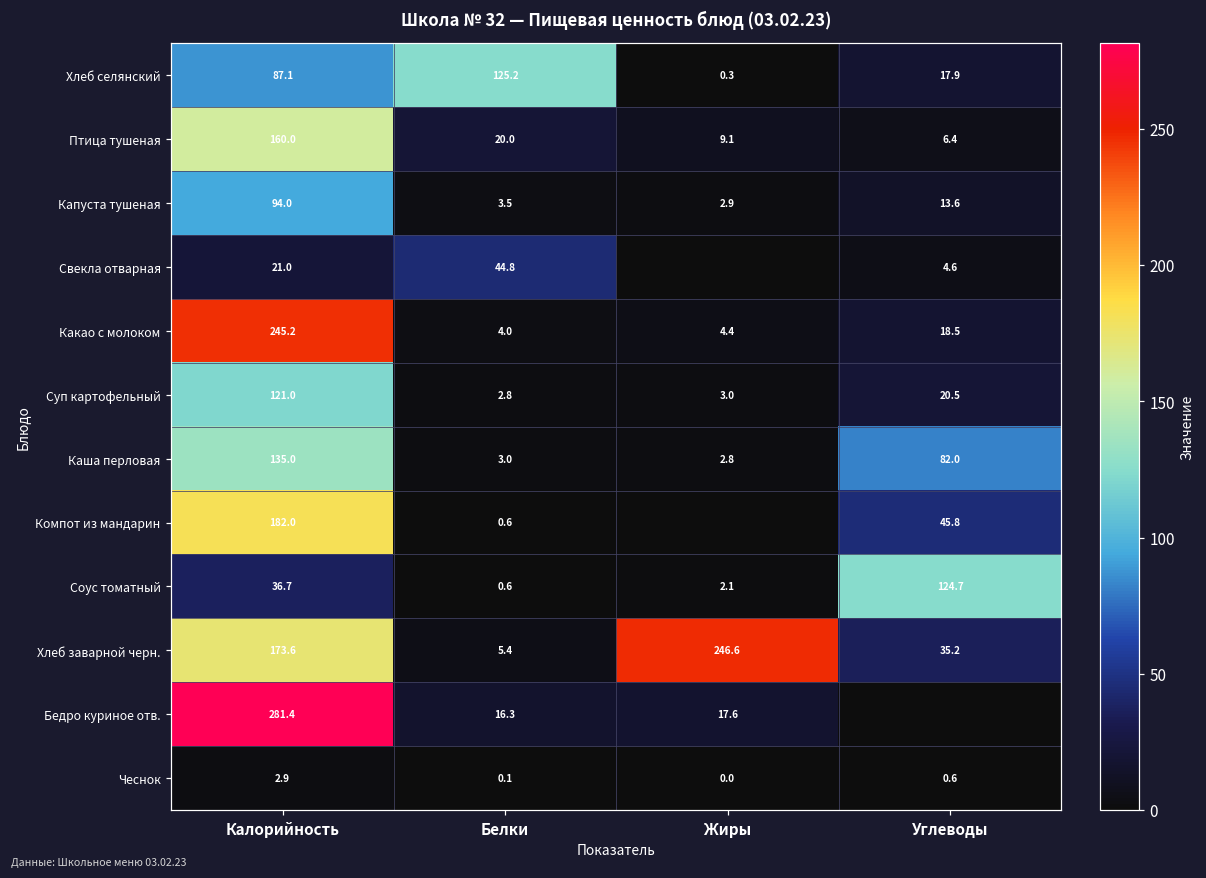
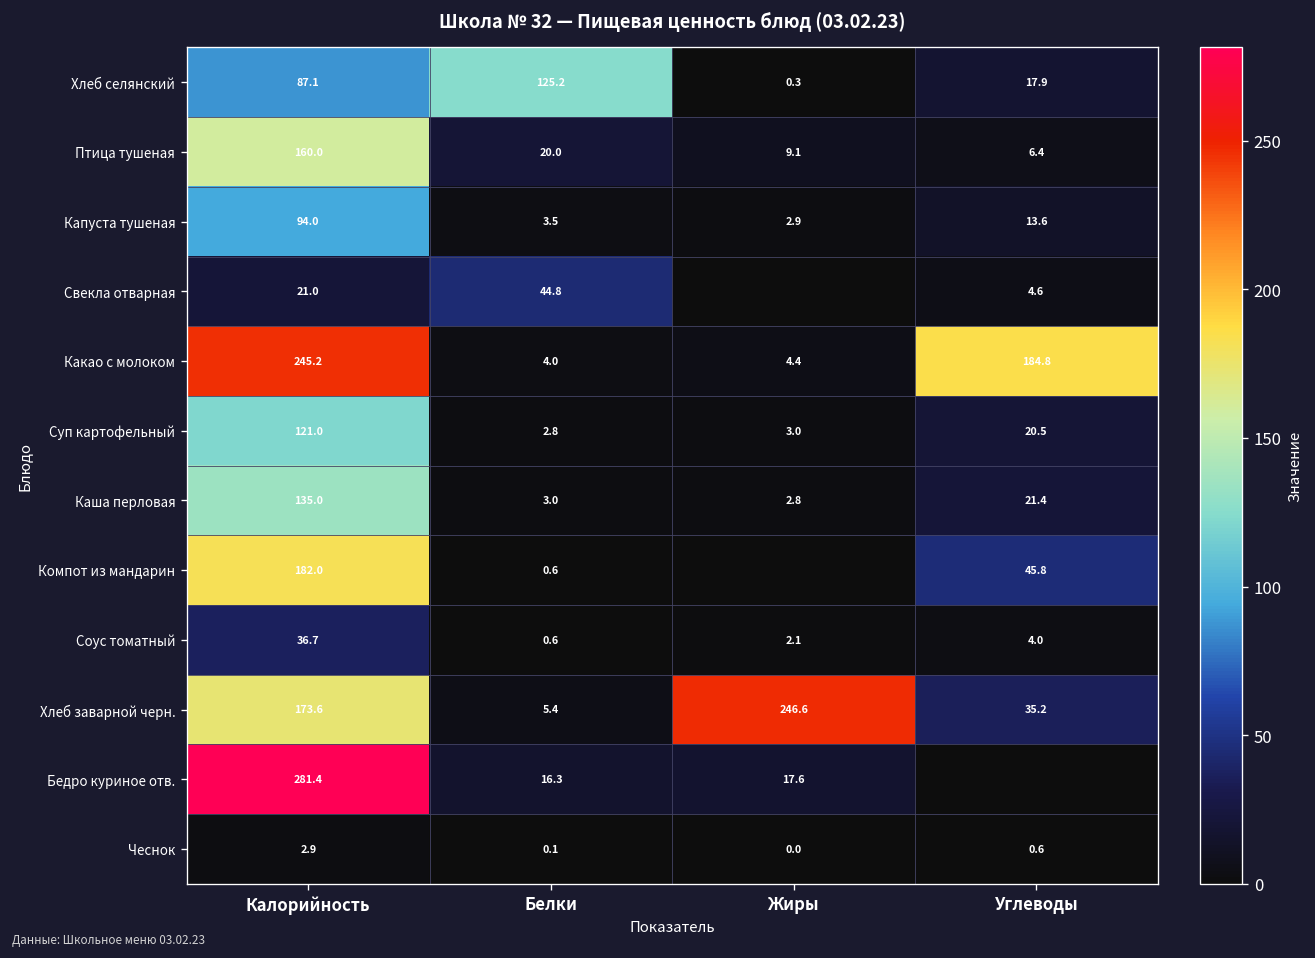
Какао с молоком, Углеводы: 18.5 -> 184.8
Каша перловая, Углеводы: 82.0 -> 21.4
Соус томатный, Углеводы: 124.7 -> 4.0
